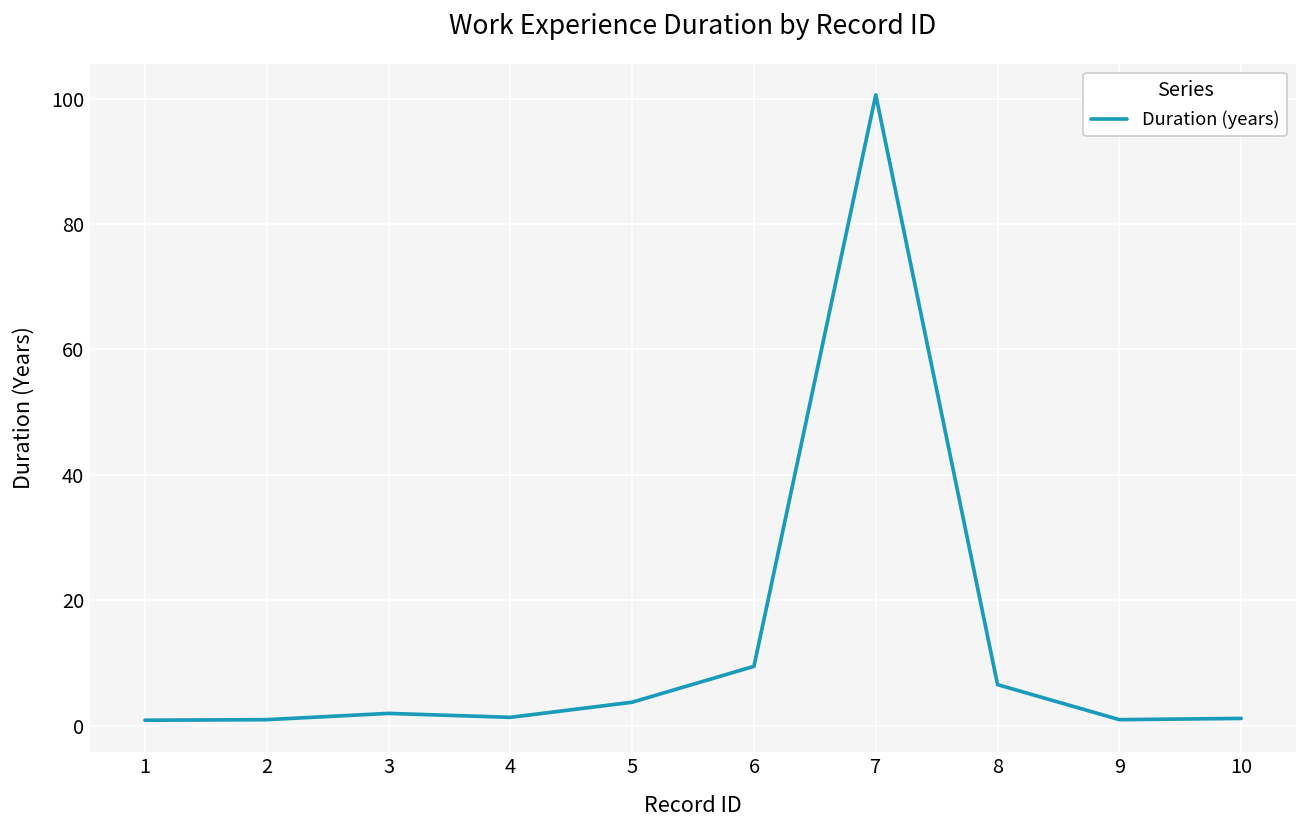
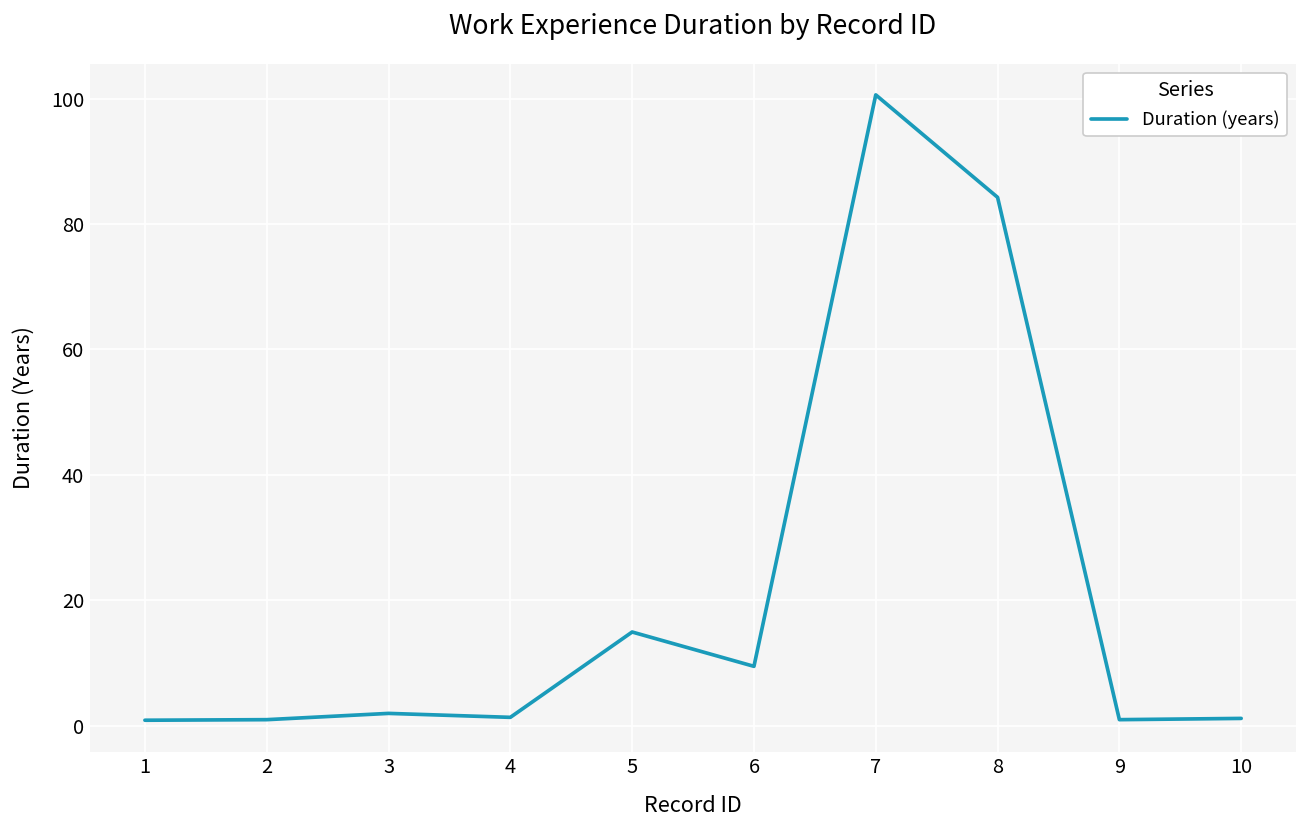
5: 4 -> 15
8: 7 -> 84
